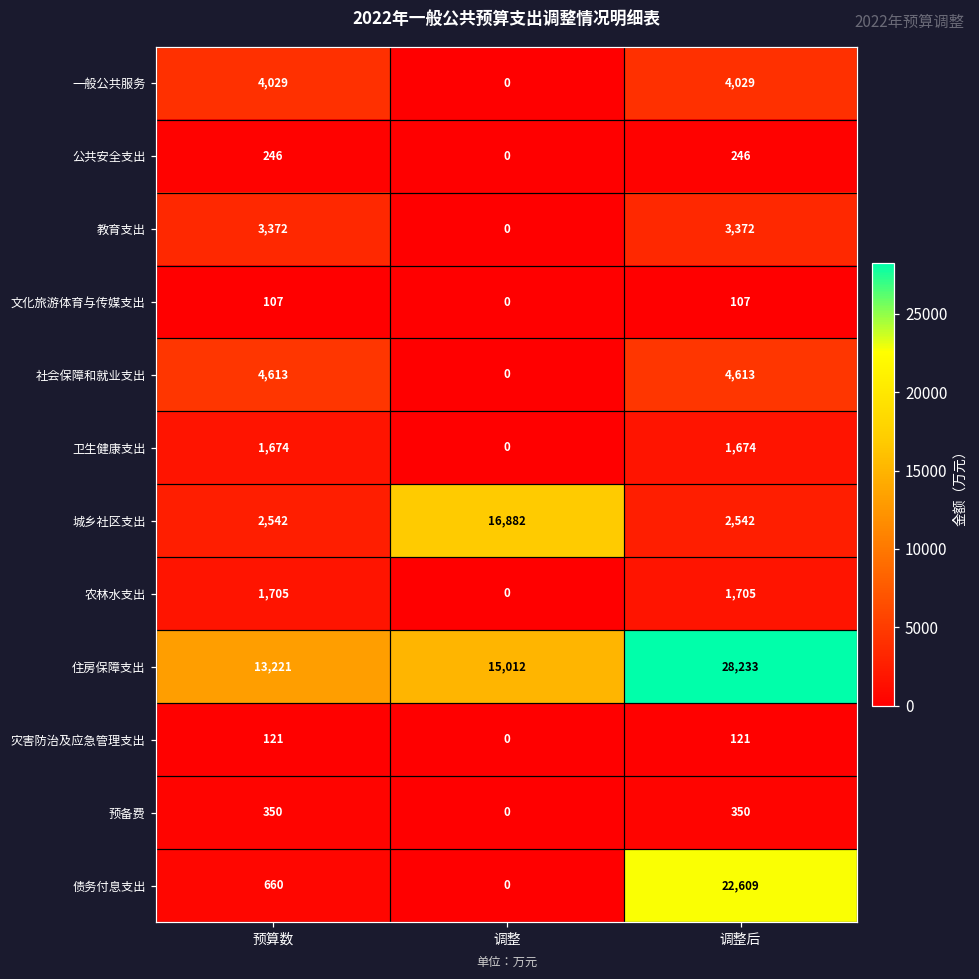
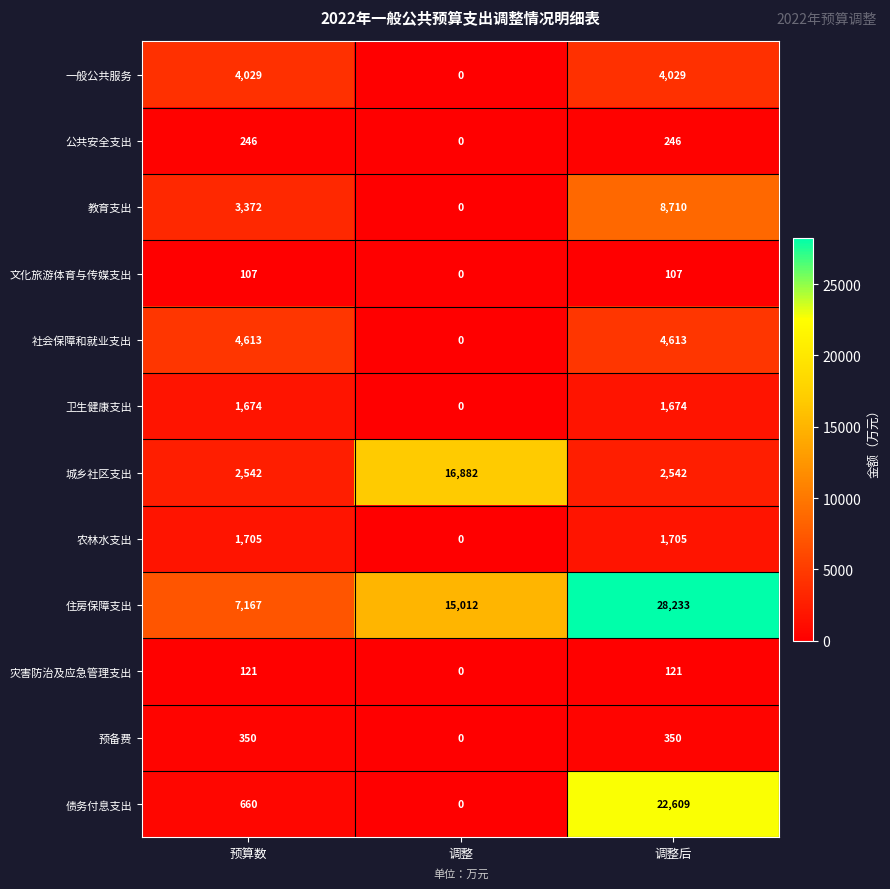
教育支出, 调整后: 3,372 -> 8,710
住房保障支出, 预算数: 13,221 -> 7,167
